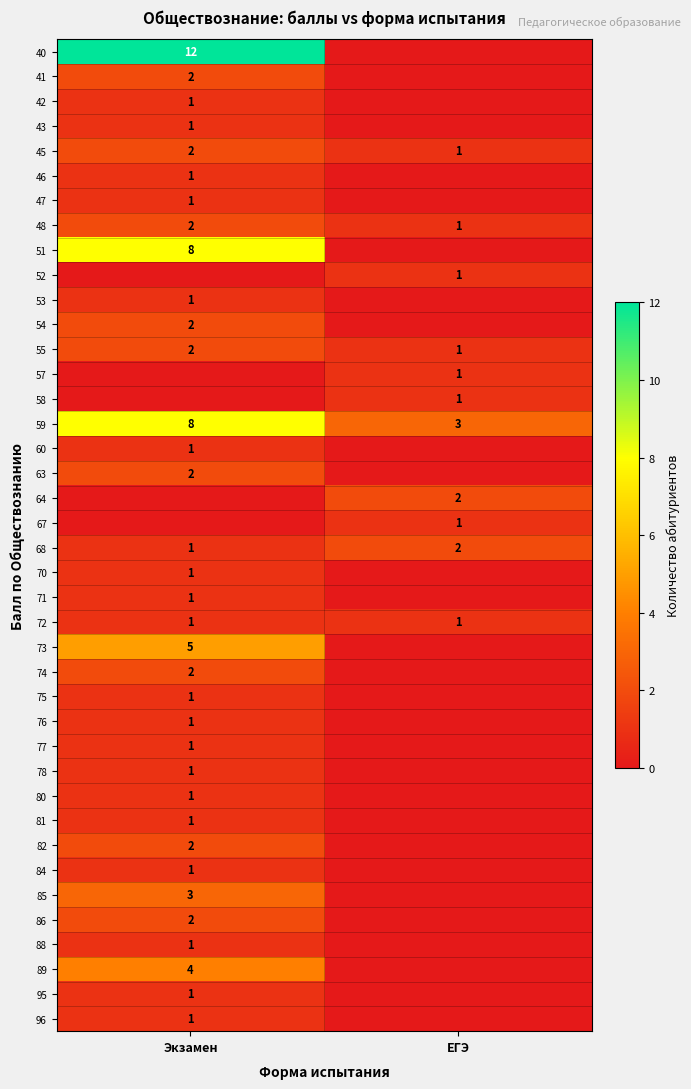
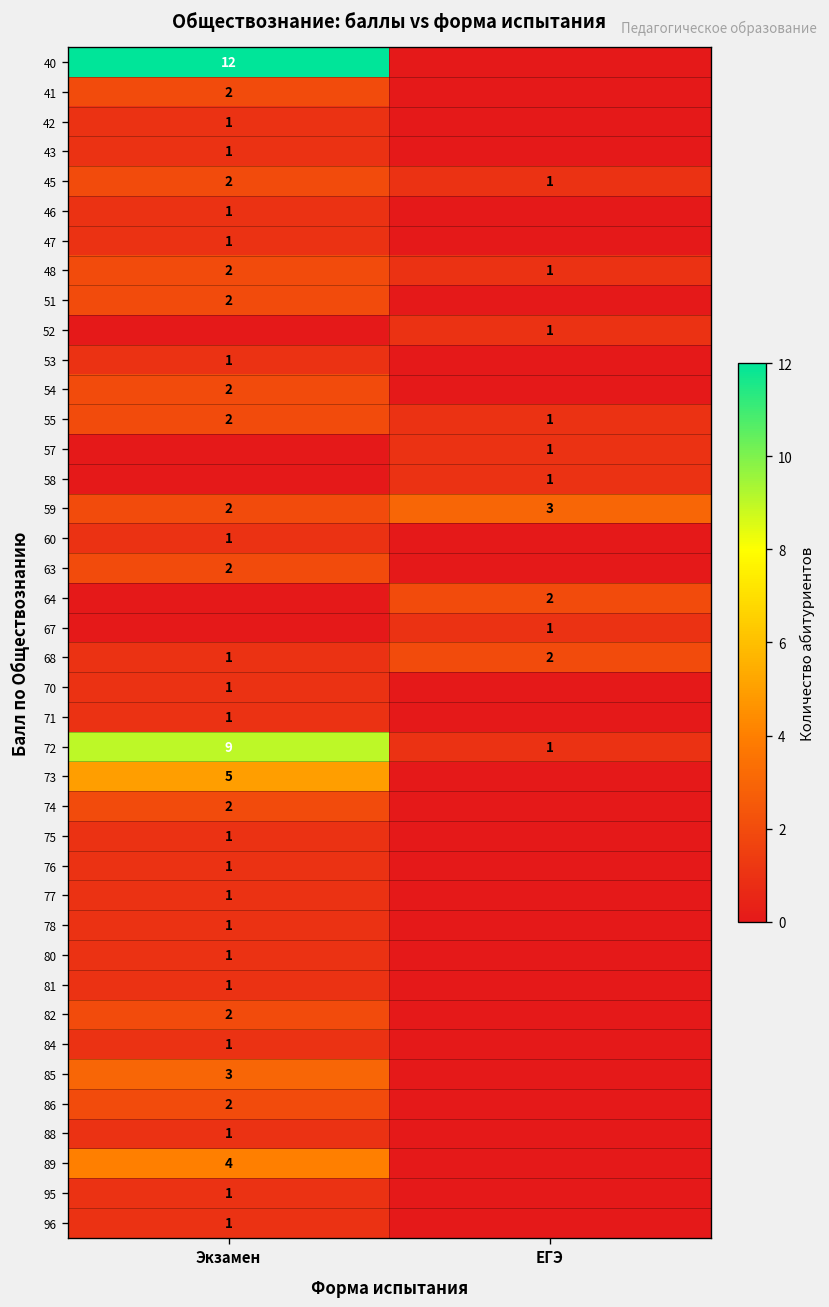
51, Экзамен: 8 -> 2
59, Экзамен: 8 -> 2
72, Экзамен: 1 -> 9
